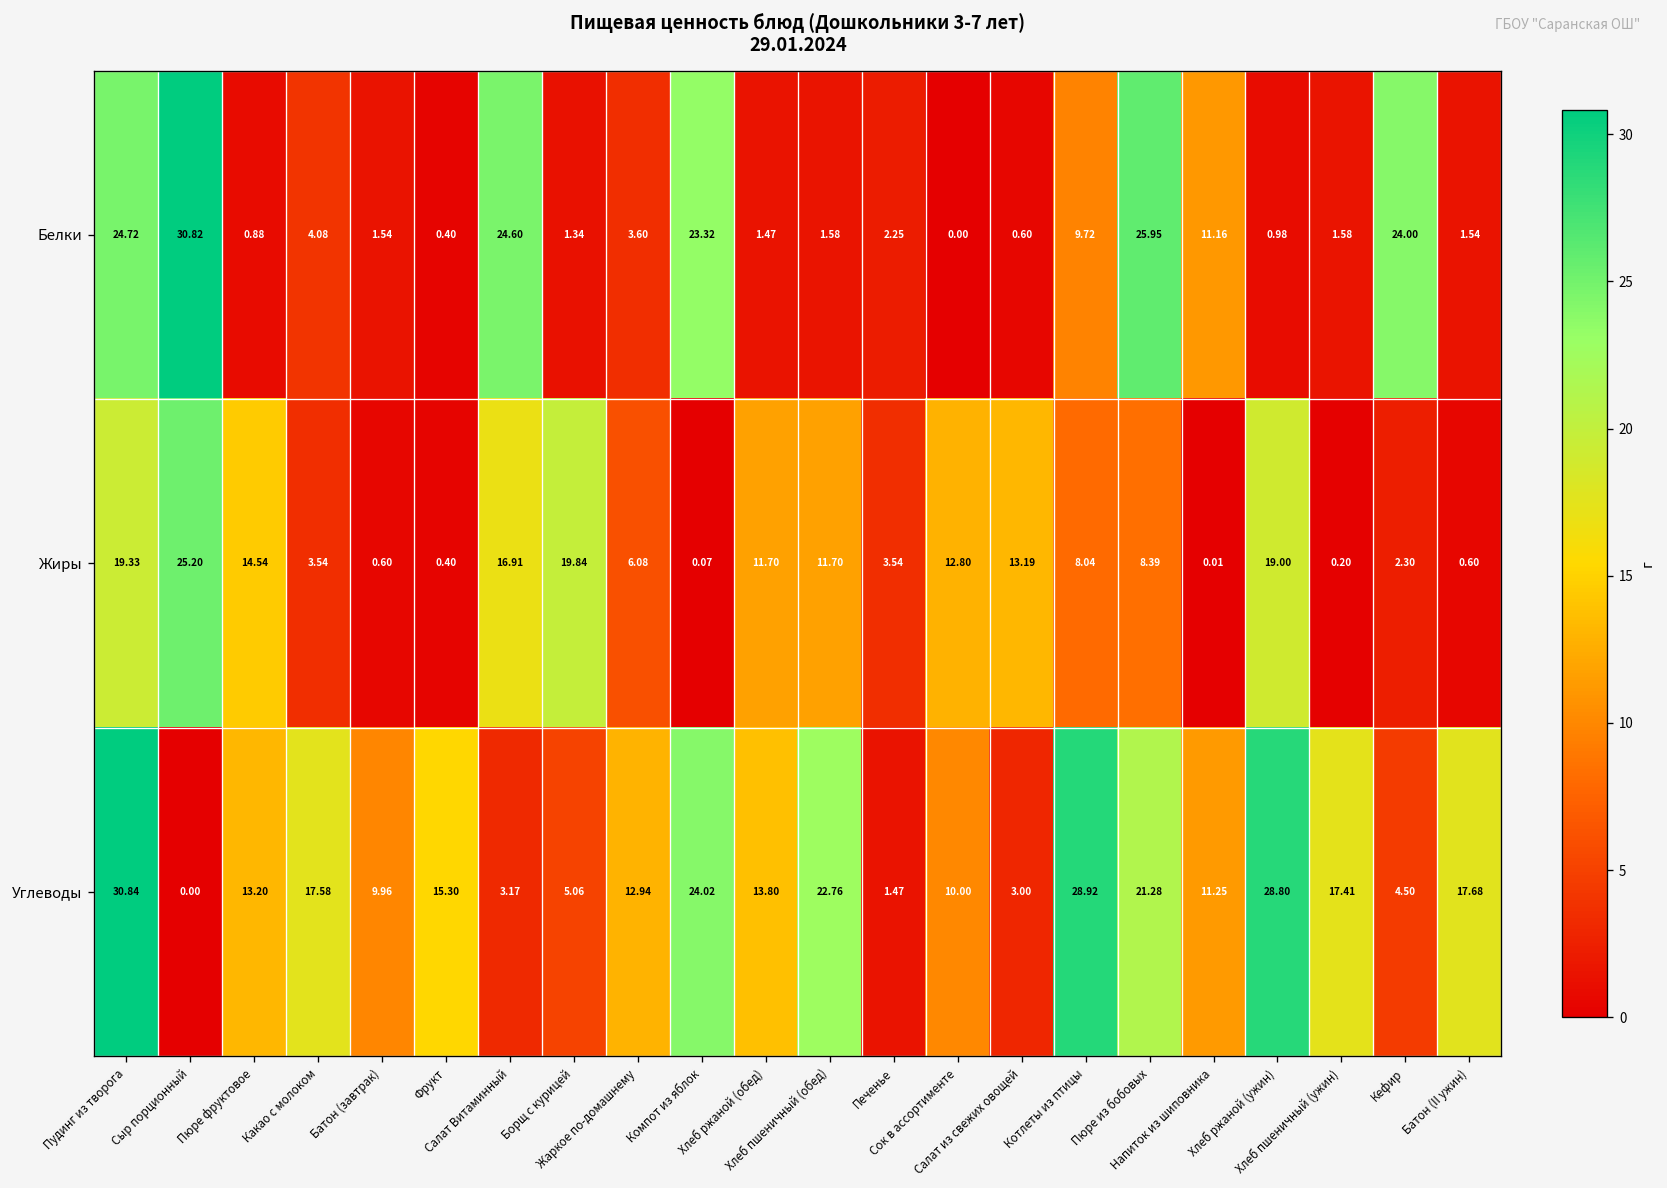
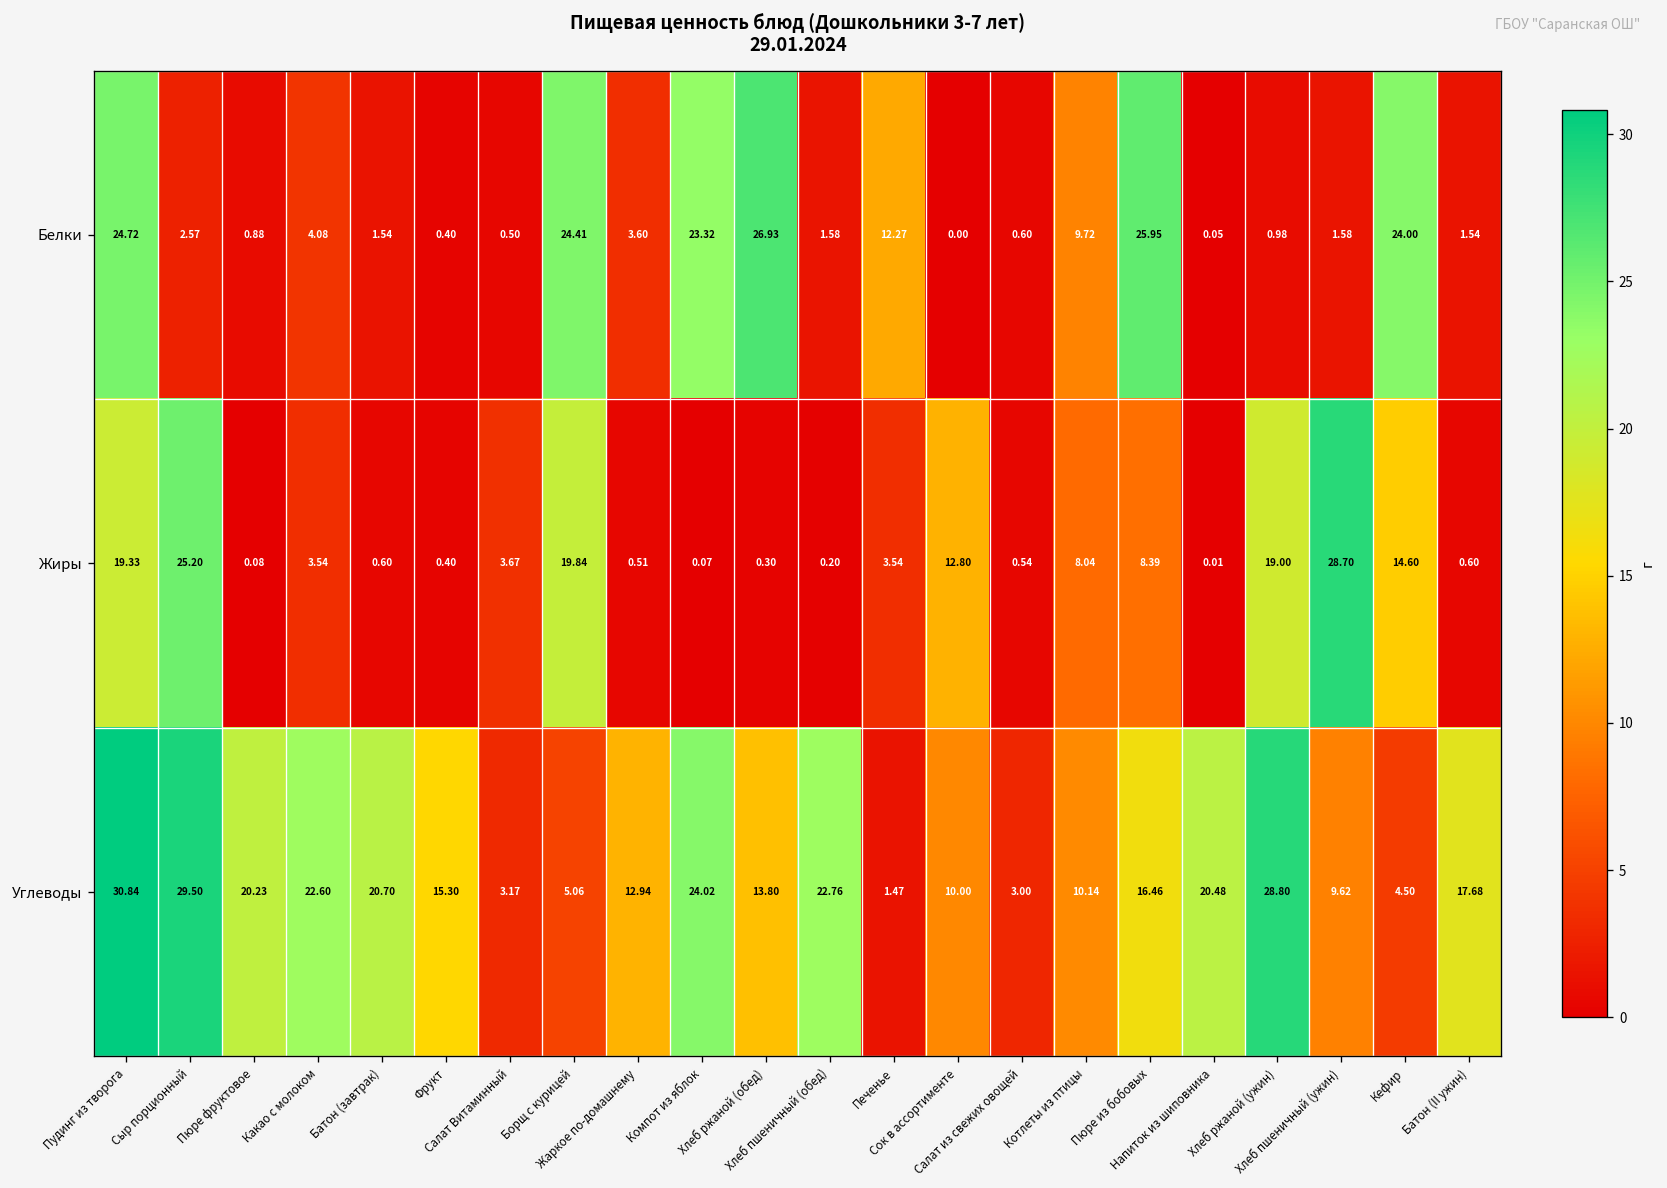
Белки, Сыр порционный: 30.82 -> 2.57
Белки, Салат Витаминный: 24.60 -> 0.50
Белки, Борщ с курицей: 1.34 -> 24.41
Белки, Хлеб ржаной (обед): 1.47 -> 26.93
Белки, Печенье: 2.25 -> 12.27
Белки, Напиток из шиповника: 11.16 -> 0.05
Жиры, Пюре фруктовое: 14.54 -> 0.08
Жиры, Салат Витаминный: 16.91 -> 3.67
Жиры, Жаркое по-домашнему: 6.08 -> 0.51
Жиры, Хлеб ржаной (обед): 11.70 -> 0.30
Жиры, Хлеб пшеничный (обед): 11.70 -> 0.20
Жиры, Салат из свежих овощей: 13.19 -> 0.54
Жиры, Хлеб пшеничный (ужин): 0.20 -> 28.70
Жиры, Кефир: 2.30 -> 14.60
Углеводы, Сыр порционный: 0.00 -> 29.50
Углеводы, Пюре фруктовое: 13.20 -> 20.23
Углеводы, Какао с молоком: 17.58 -> 22.60
Углеводы, Батон (завтрак): 9.96 -> 20.70
Углеводы, Котлеты из птицы: 28.92 -> 10.14
Углеводы, Пюре из бобовых: 21.28 -> 16.46
Углеводы, Напиток из шиповника: 11.25 -> 20.48
Углеводы, Хлеб пшеничный (ужин): 17.41 -> 9.62
